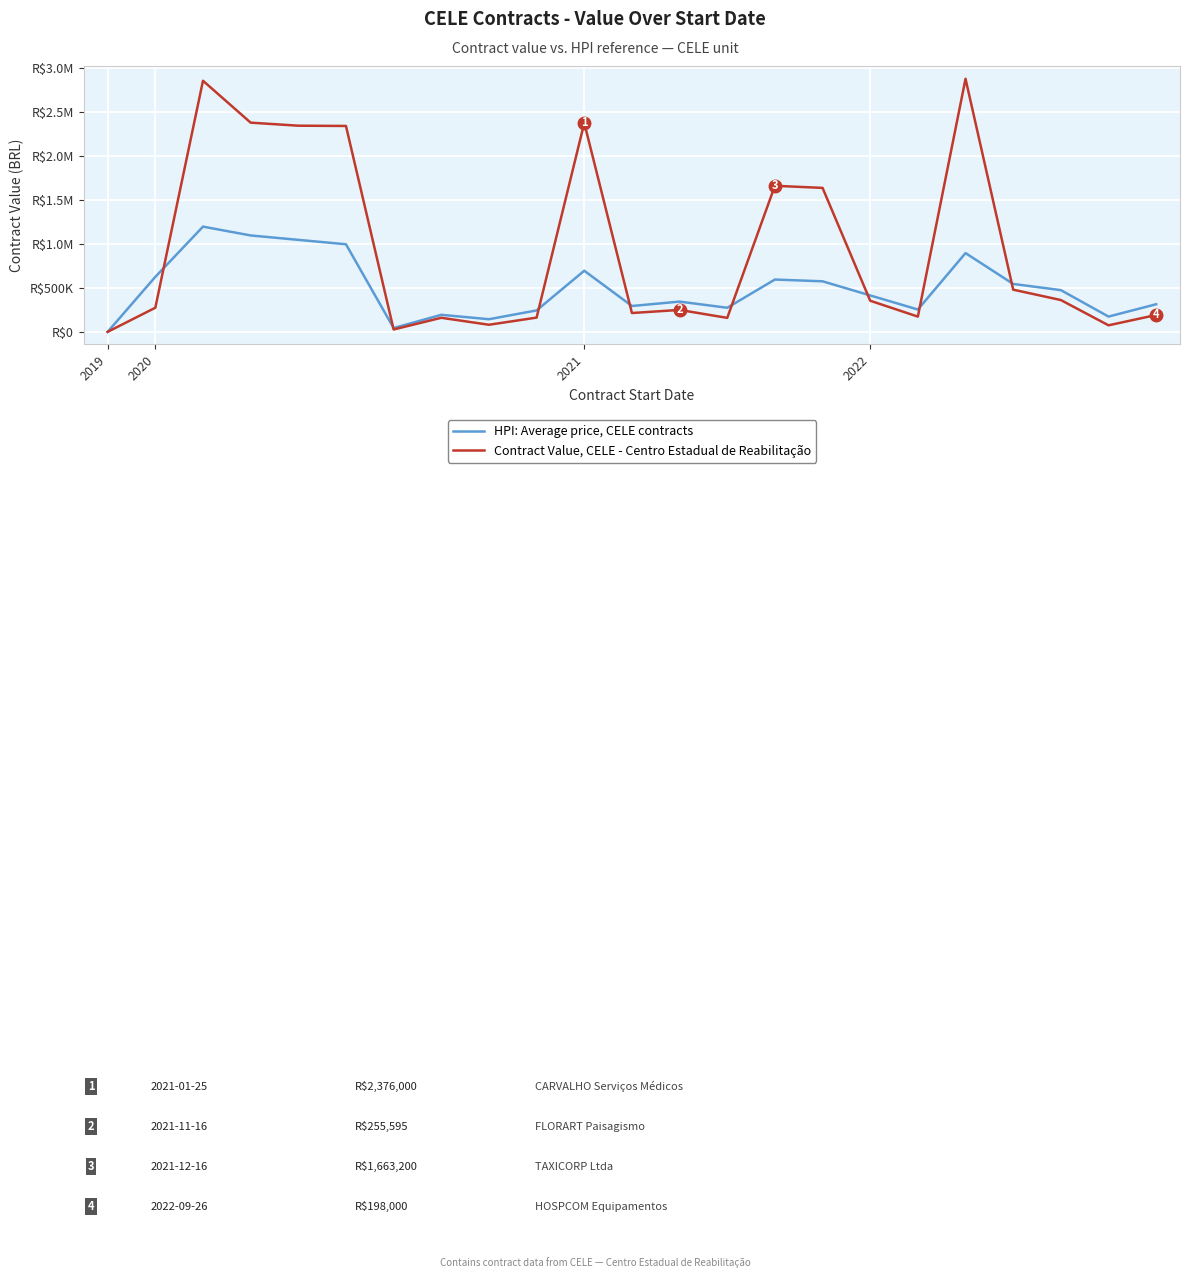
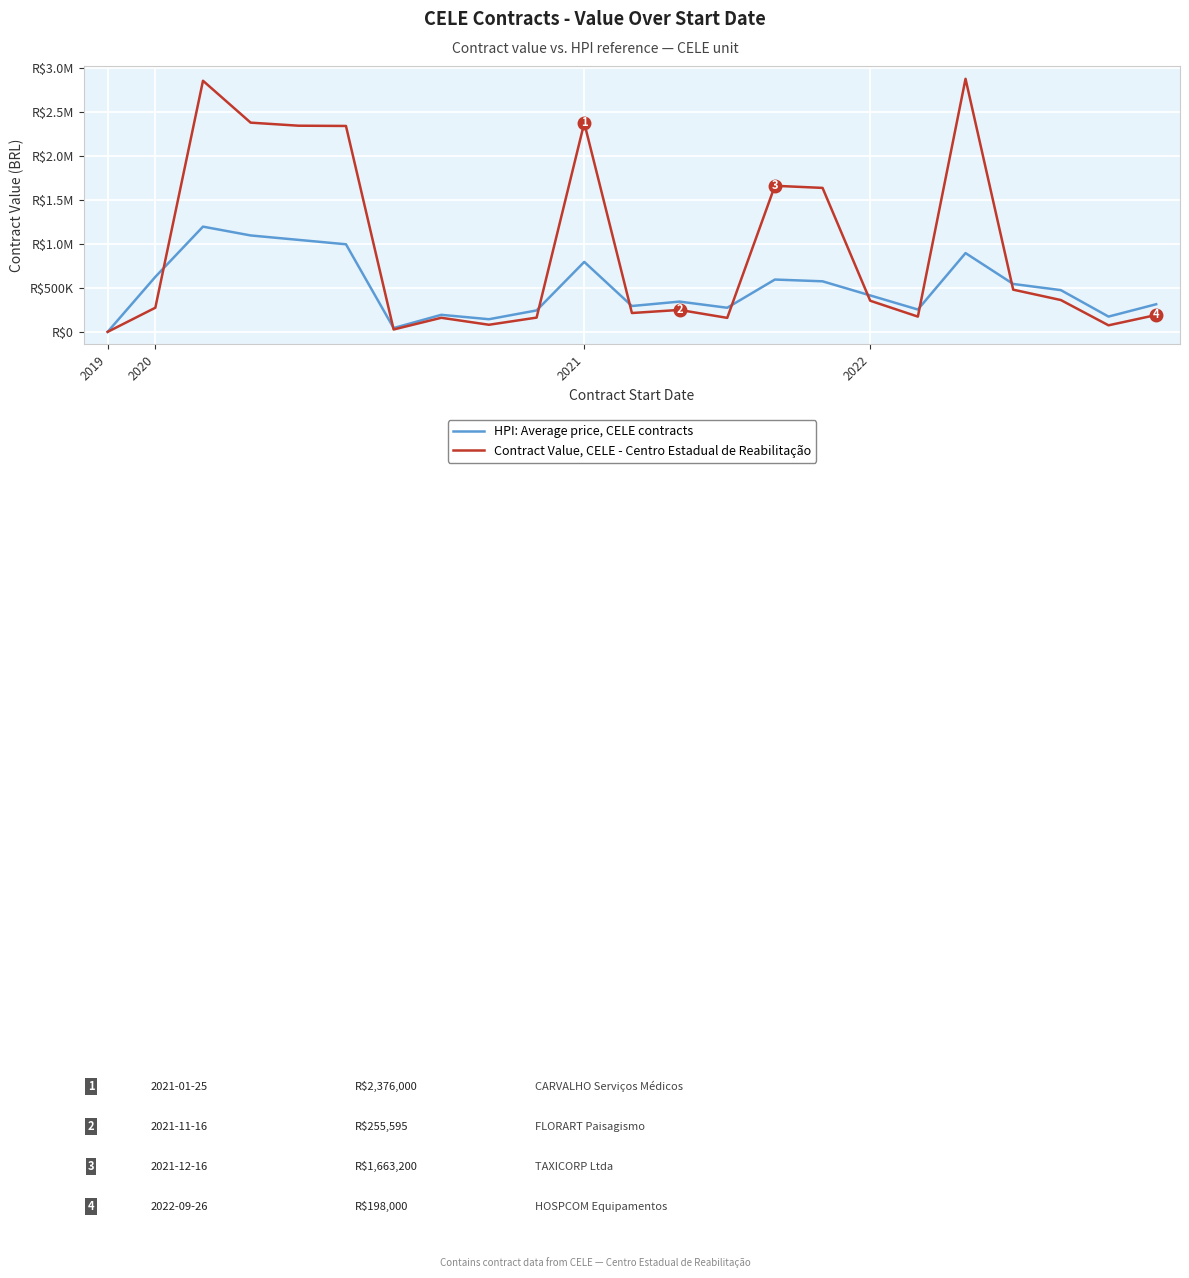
HPI: Average price, CELE contracts, 2021: R$700000 -> R$800000
